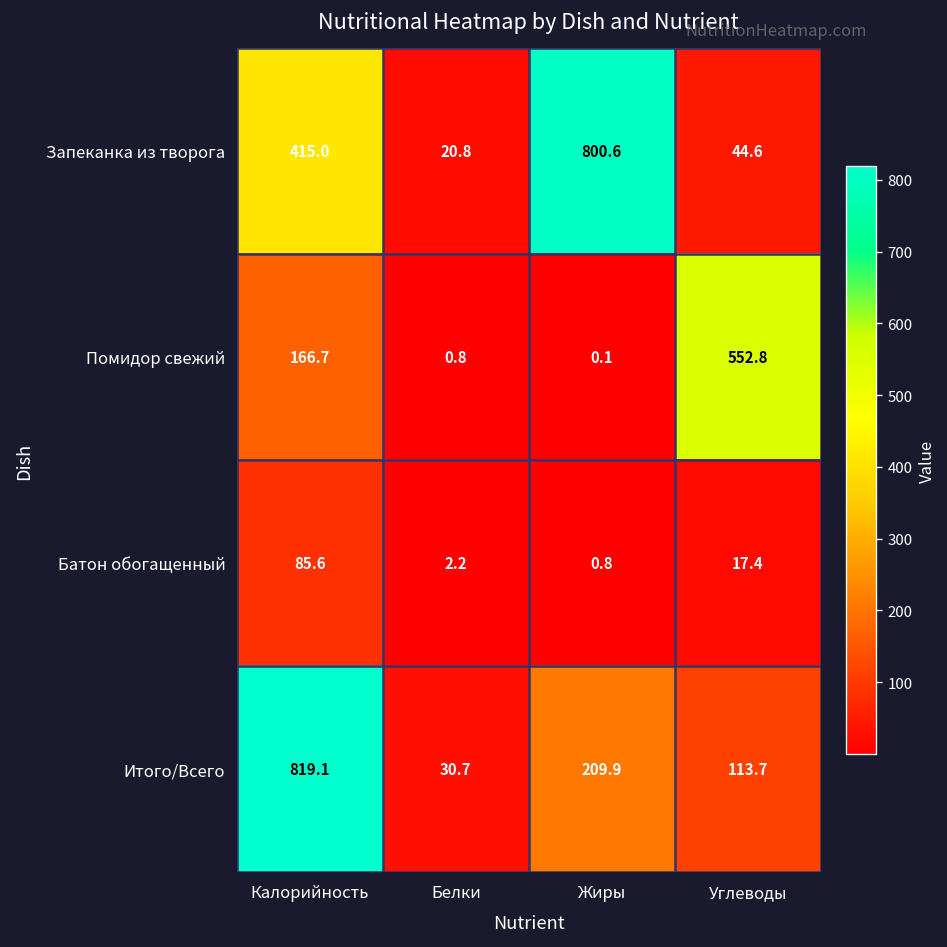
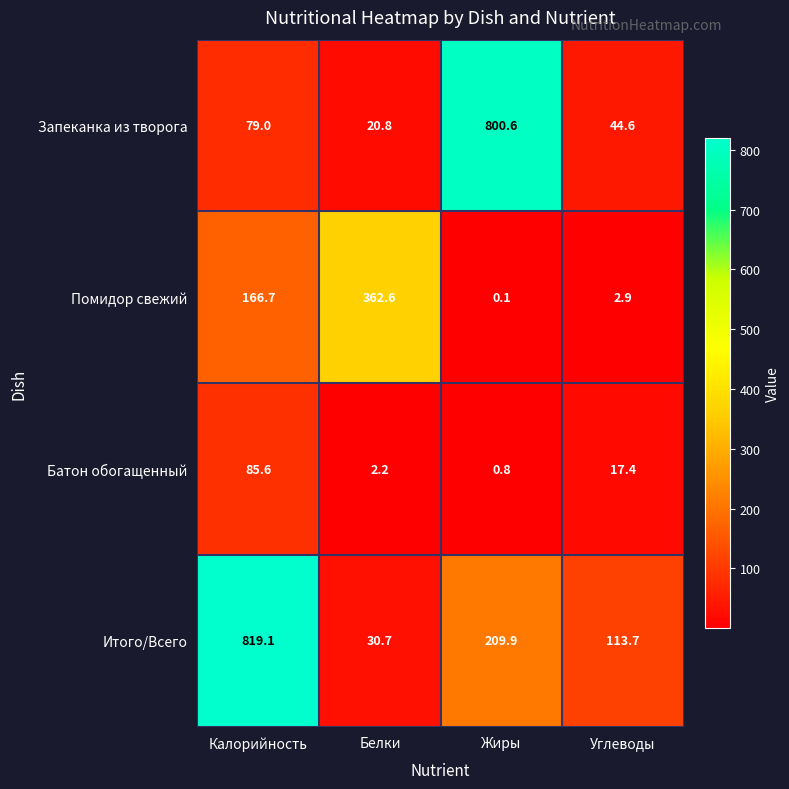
Запеканка из творога, Калорийность: 415.0 -> 79.0
Помидор свежий, Белки: 0.8 -> 362.6
Помидор свежий, Углеводы: 552.8 -> 2.9
